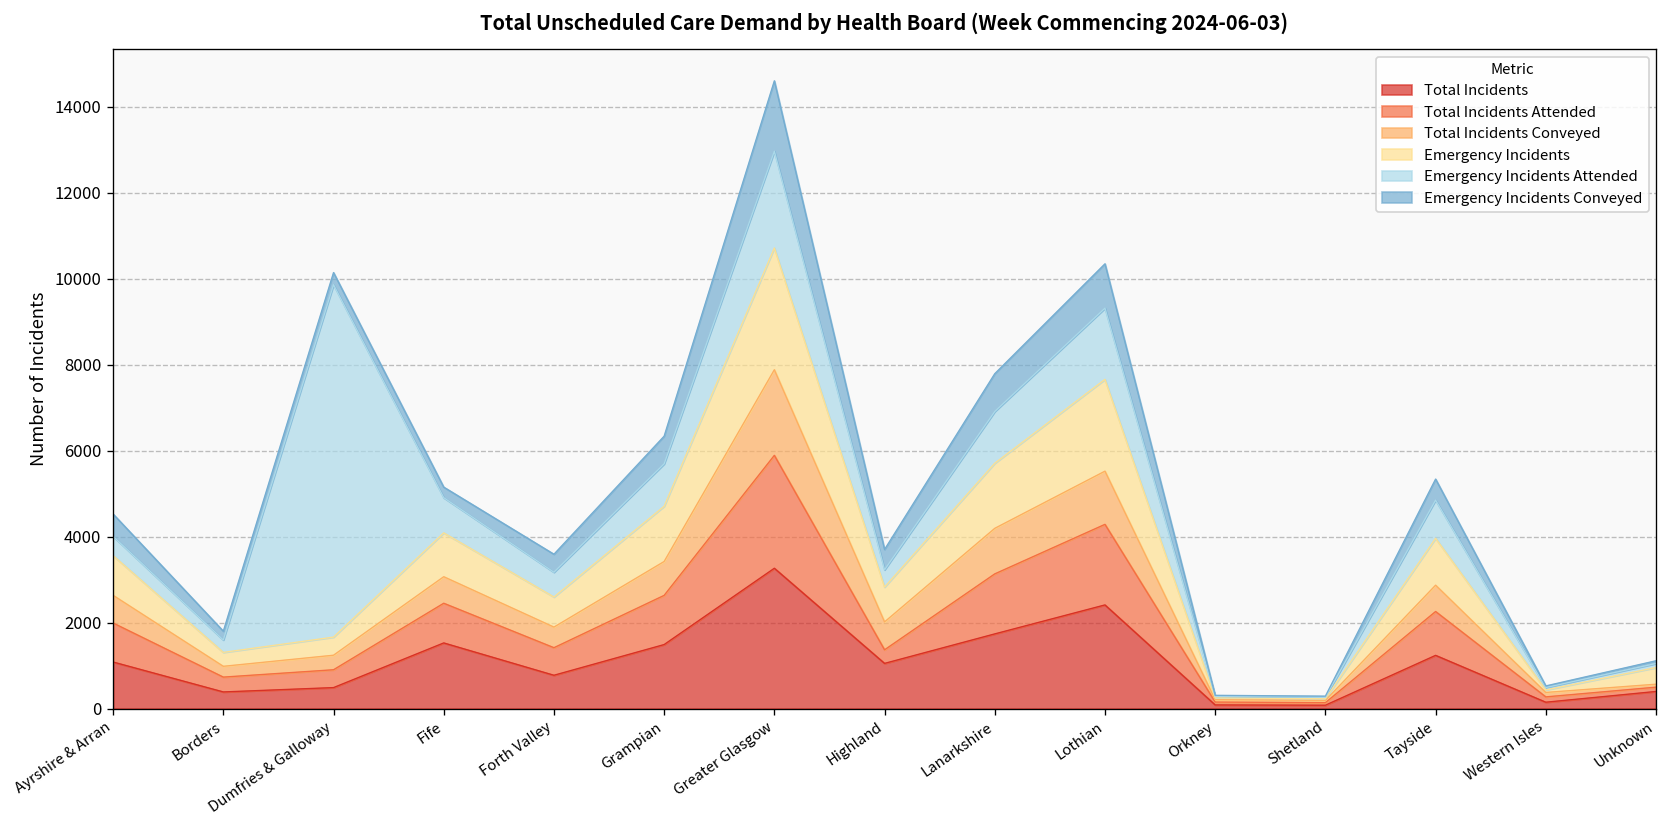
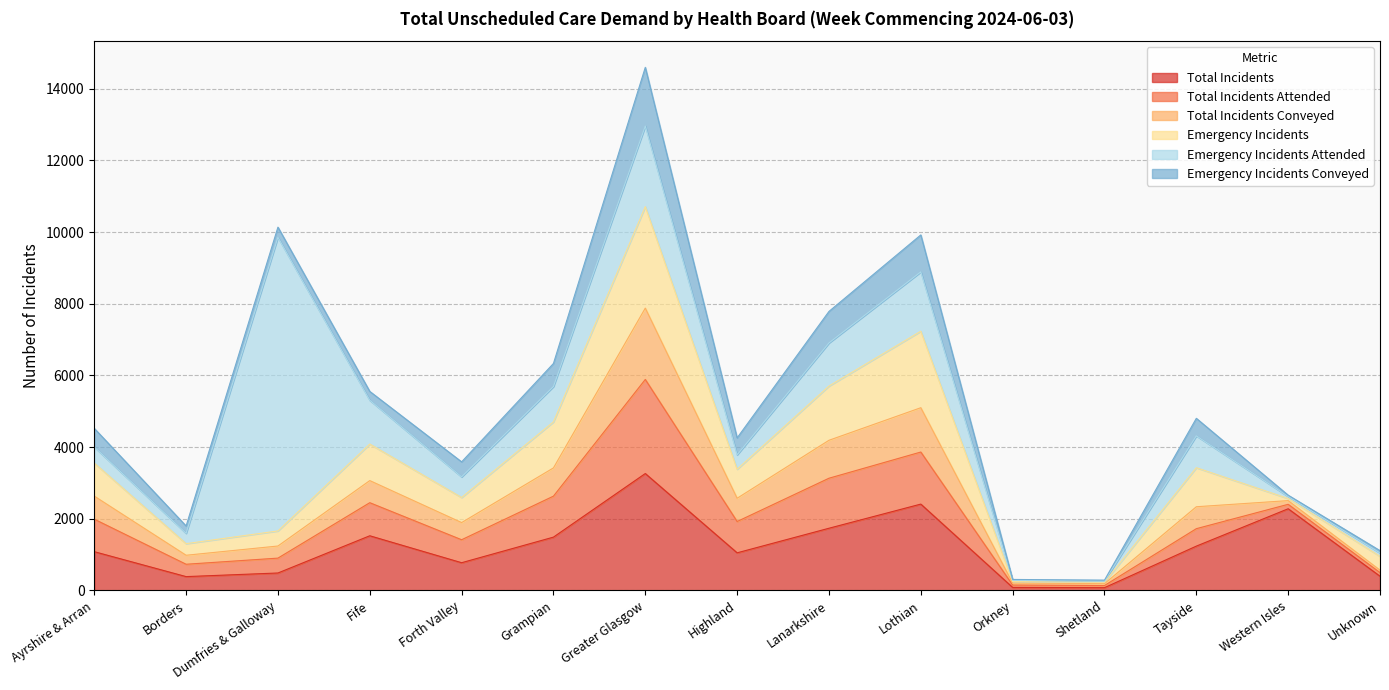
Emergency Incidents Attended, Fife: 800 -> 1200
Total Incidents Attended, Highland: 300 -> 900
Total Incidents Attended, Lothian: 1900 -> 1500
Total Incidents Attended, Tayside: 1000 -> 500
Total Incidents, Western Isles: 100 -> 2300
